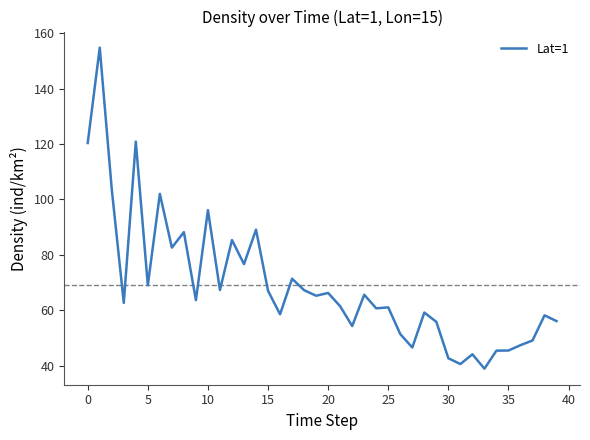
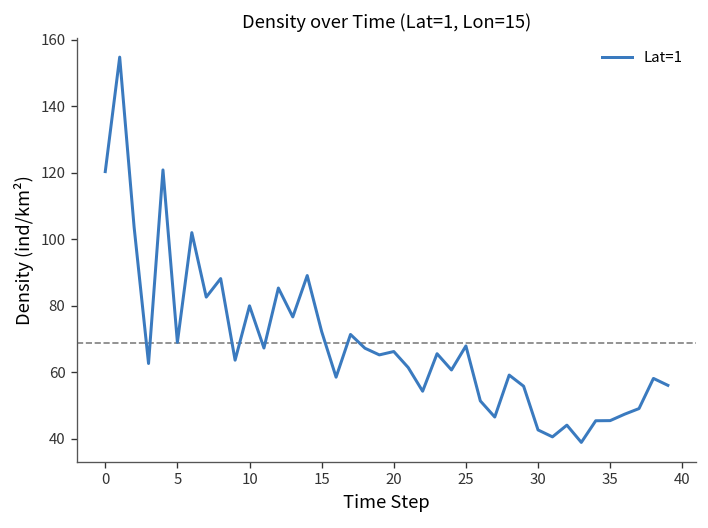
10: 96 -> 80
15: 67 -> 72
25: 61 -> 68
